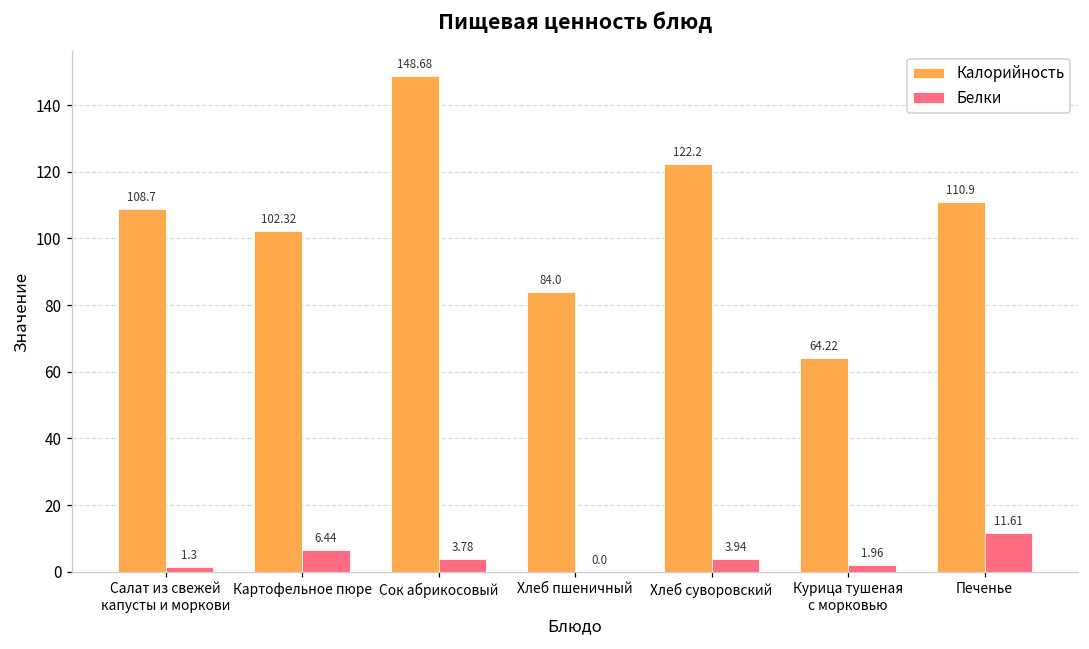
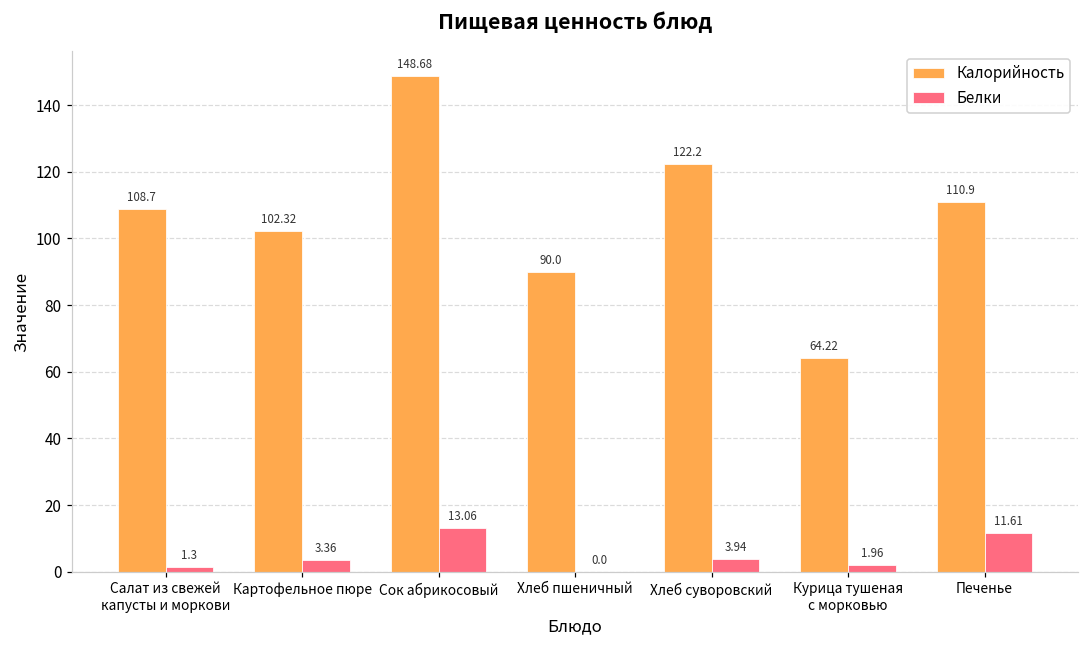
Белки, Картофельное пюре: 6.44 -> 3.36
Белки, Сок абрикосовый: 3.78 -> 13.06
Калорийность, Хлеб пшеничный: 84.0 -> 90.0
